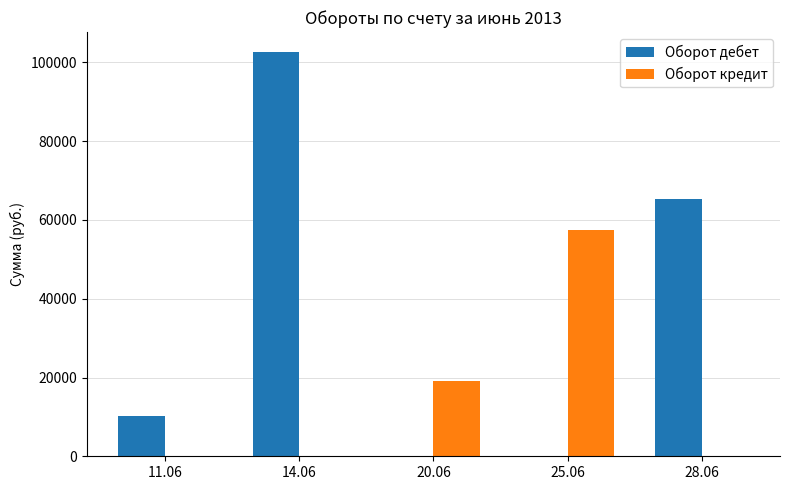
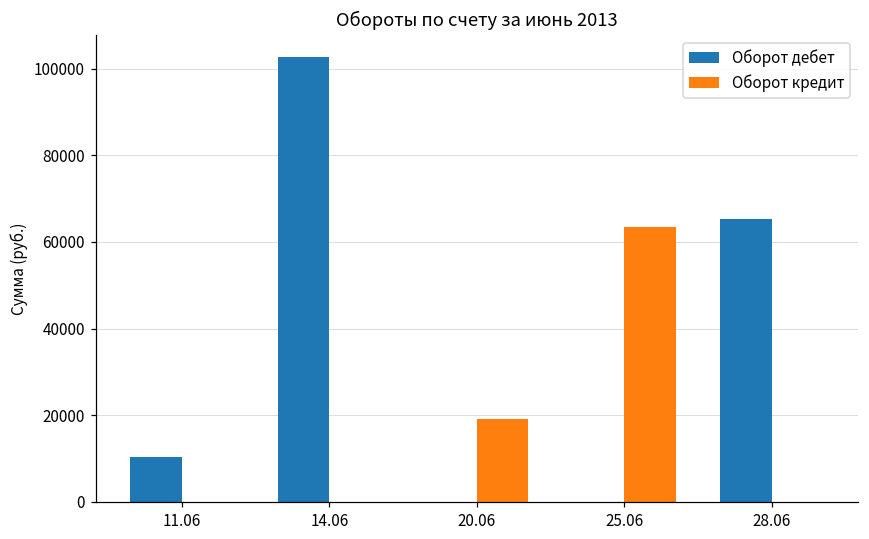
Оборот кредит, 25.06: 58000 -> 64000
